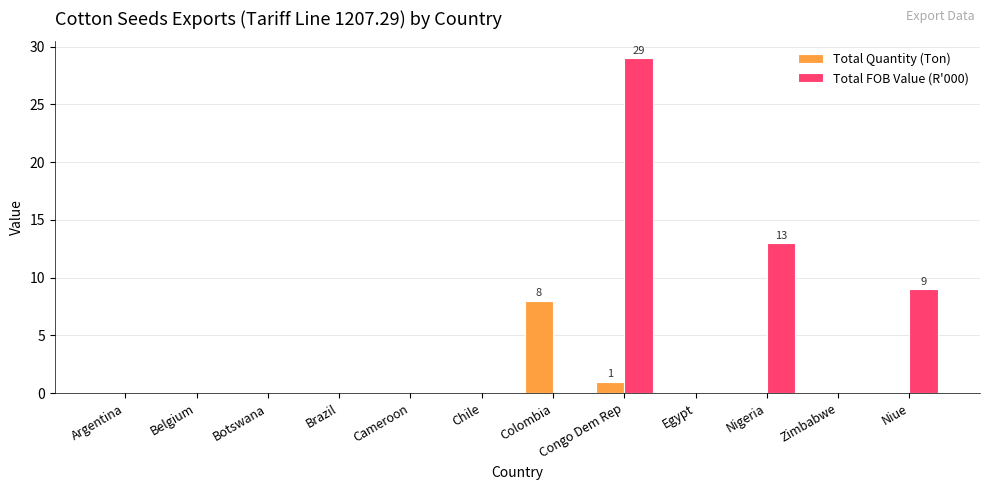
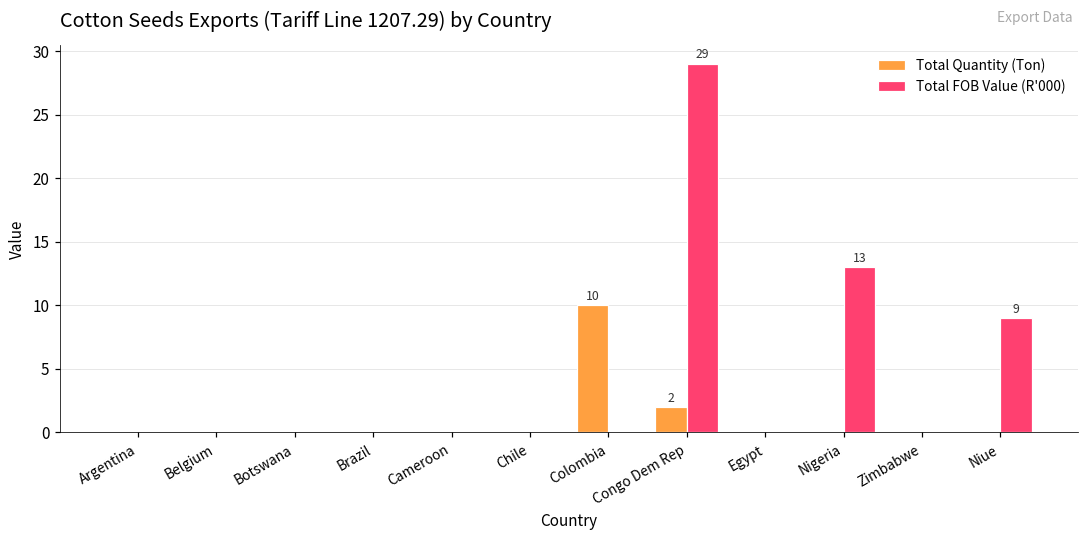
Total Quantity (Ton), Colombia: 8 -> 10
Total Quantity (Ton), Congo Dem Rep: 1 -> 2
